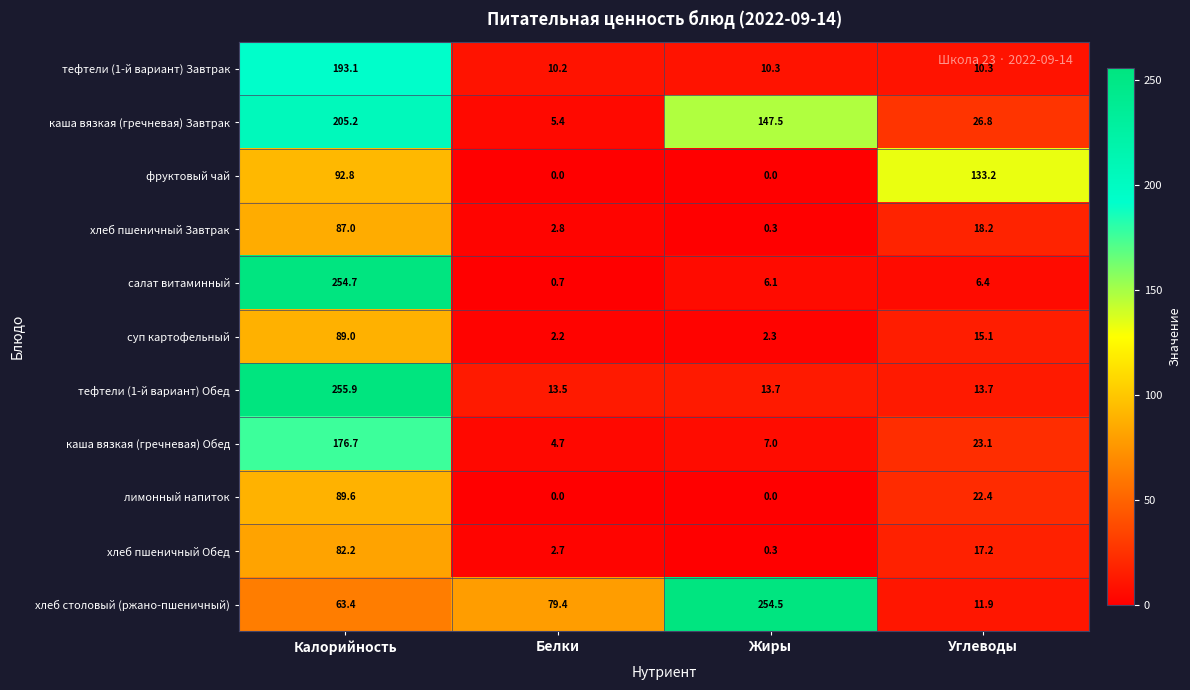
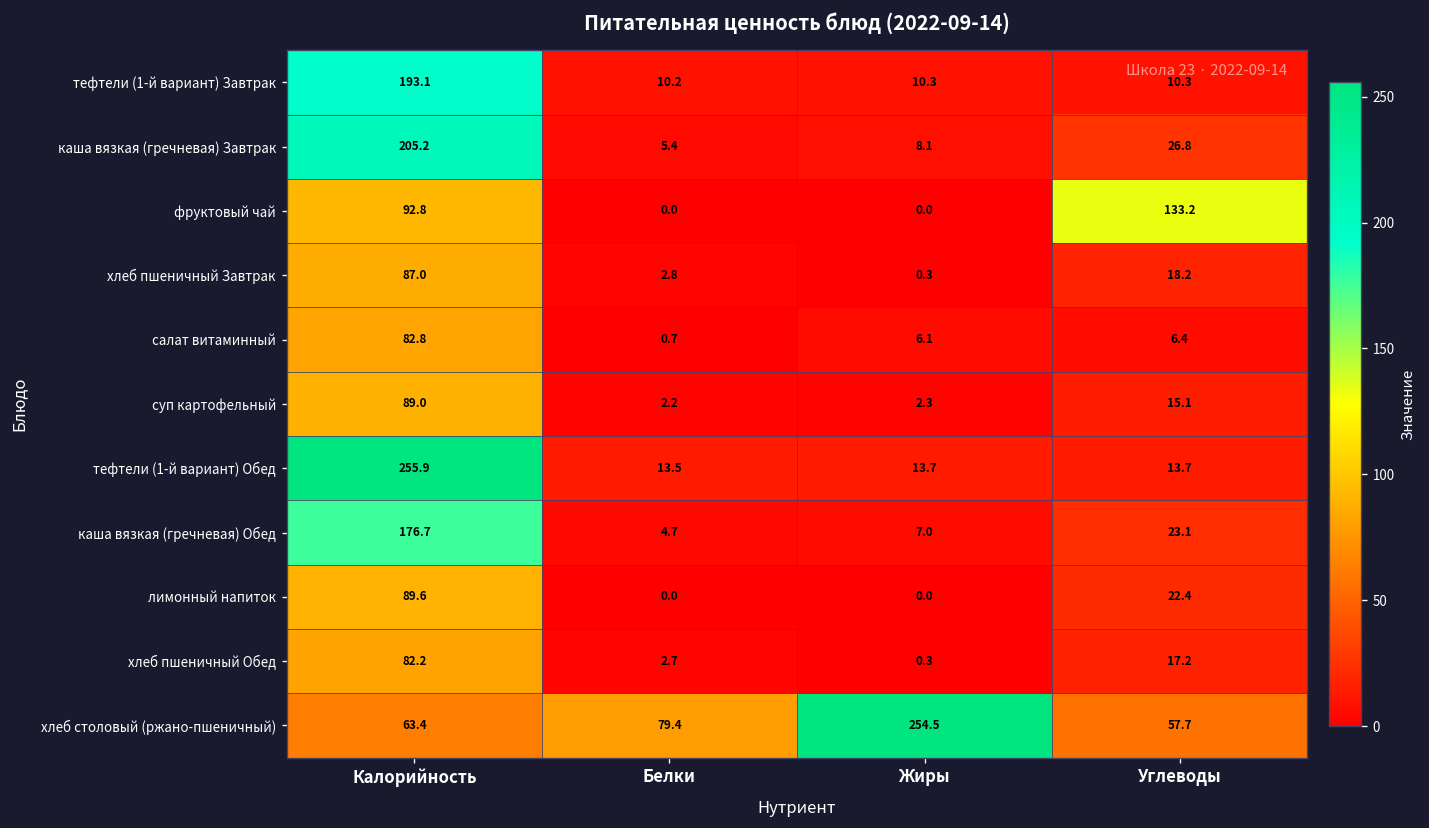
каша вязкая (гречневая) Завтрак, Жиры: 147.5 -> 8.1
салат витаминный, Калорийность: 254.7 -> 82.8
хлеб столовый (ржано-пшеничный), Углеводы: 11.9 -> 57.7
